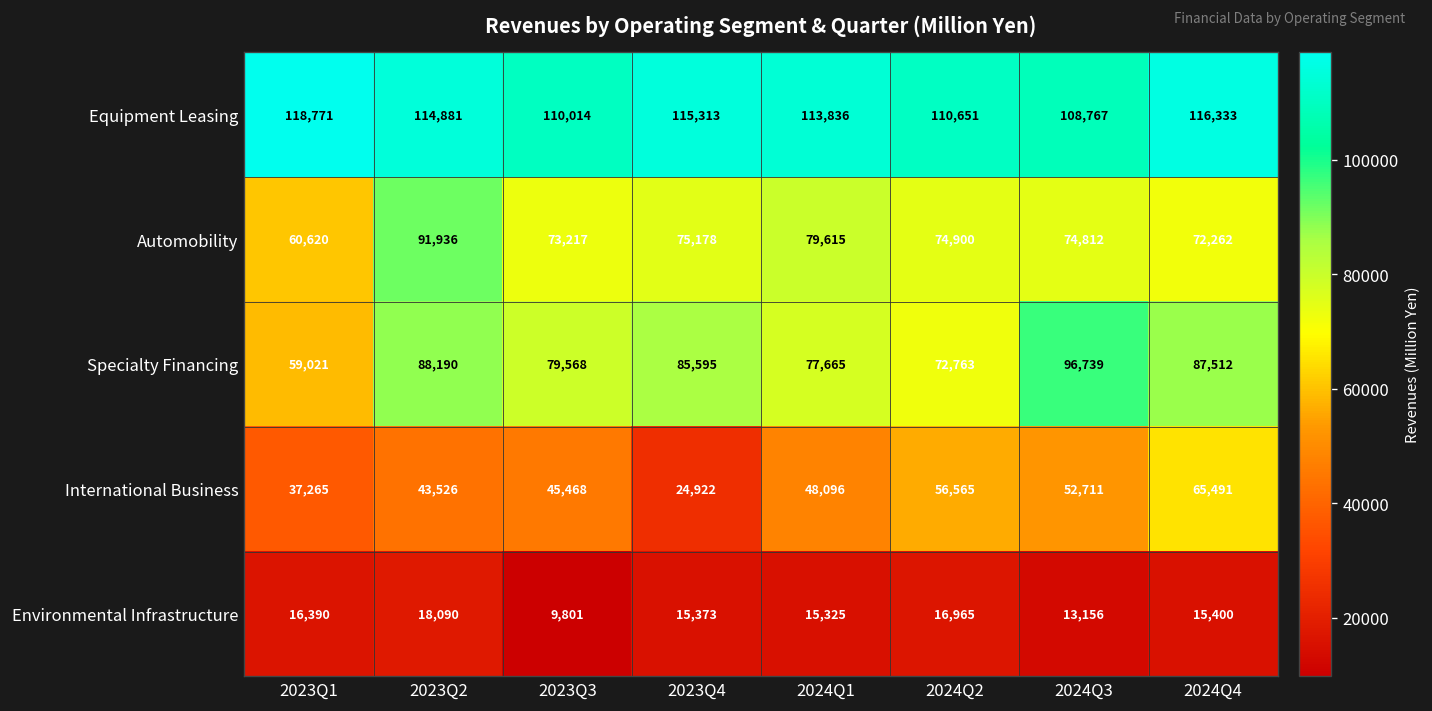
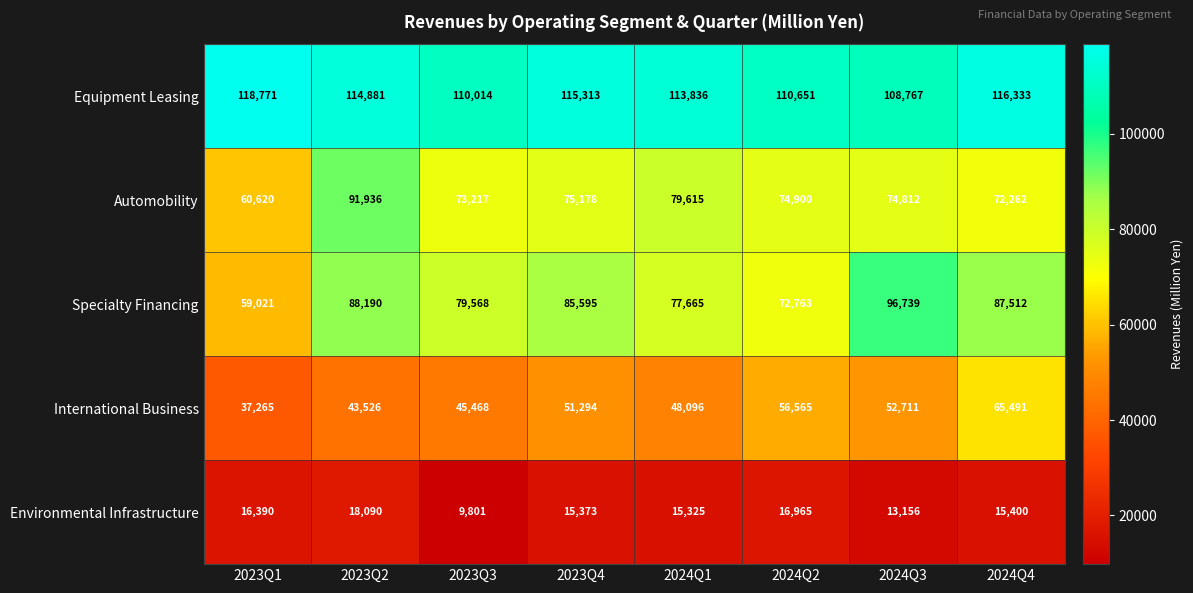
International Business, 2023Q4: 24,922 -> 51,294
